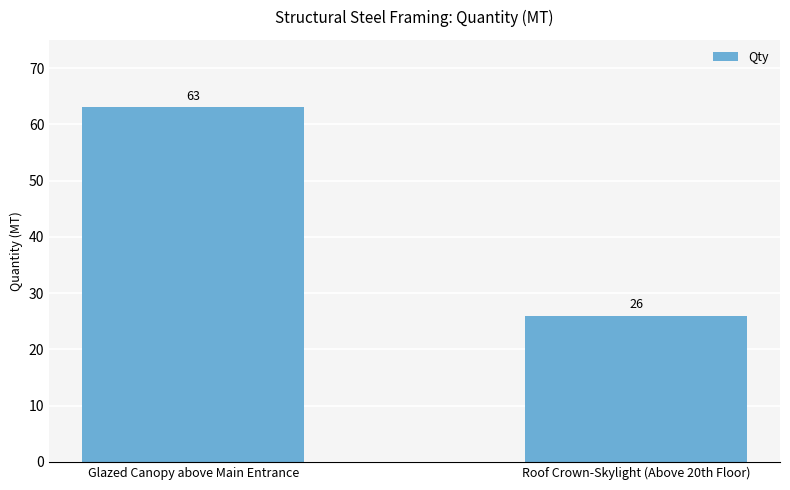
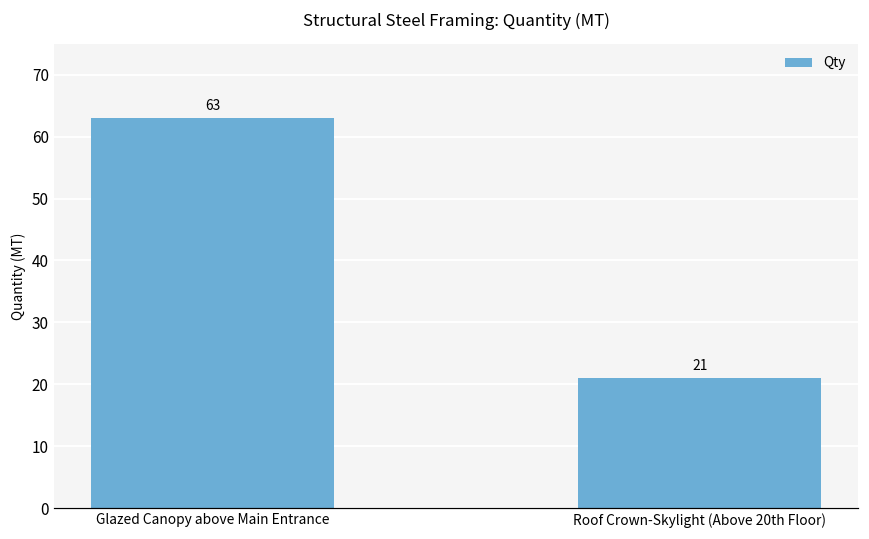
Roof Crown-Skylight (Above 20th Floor): 26 -> 21
